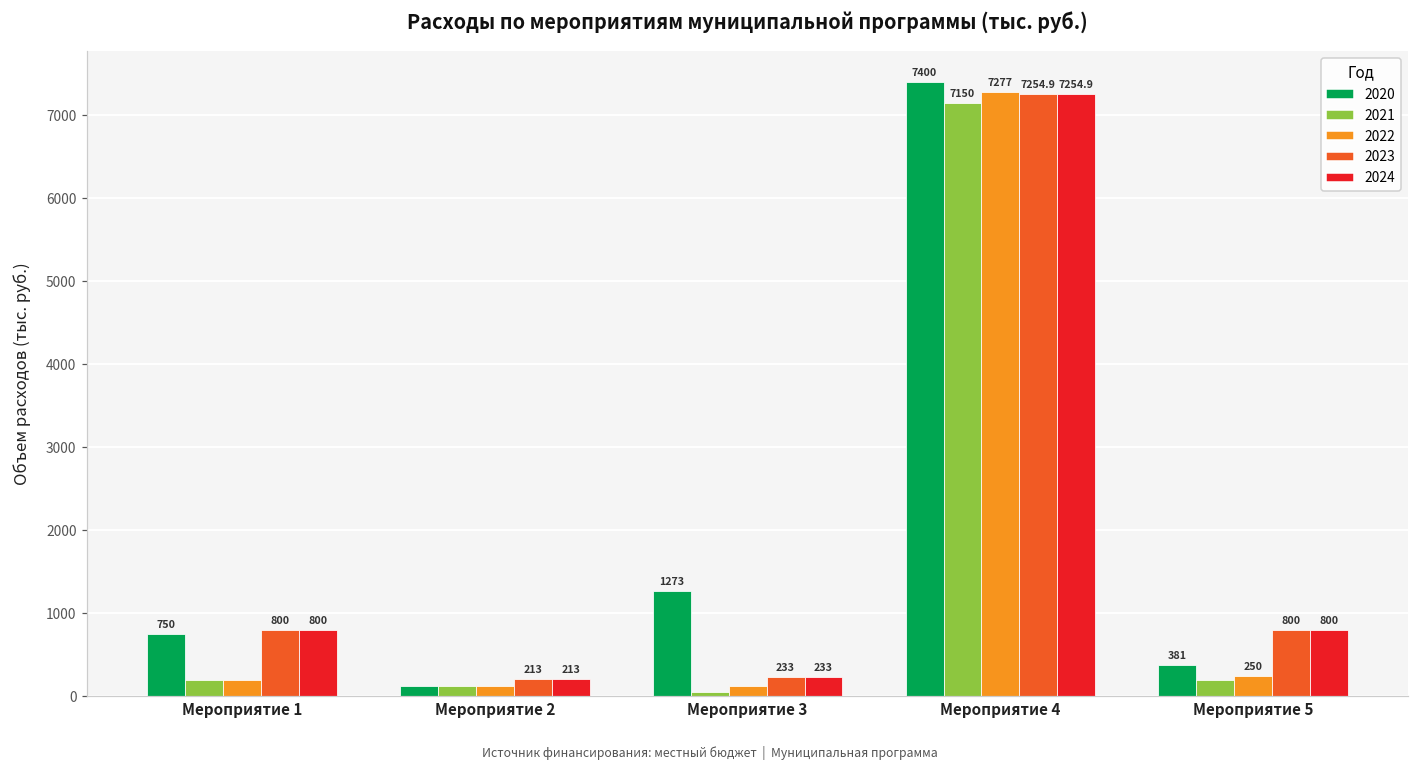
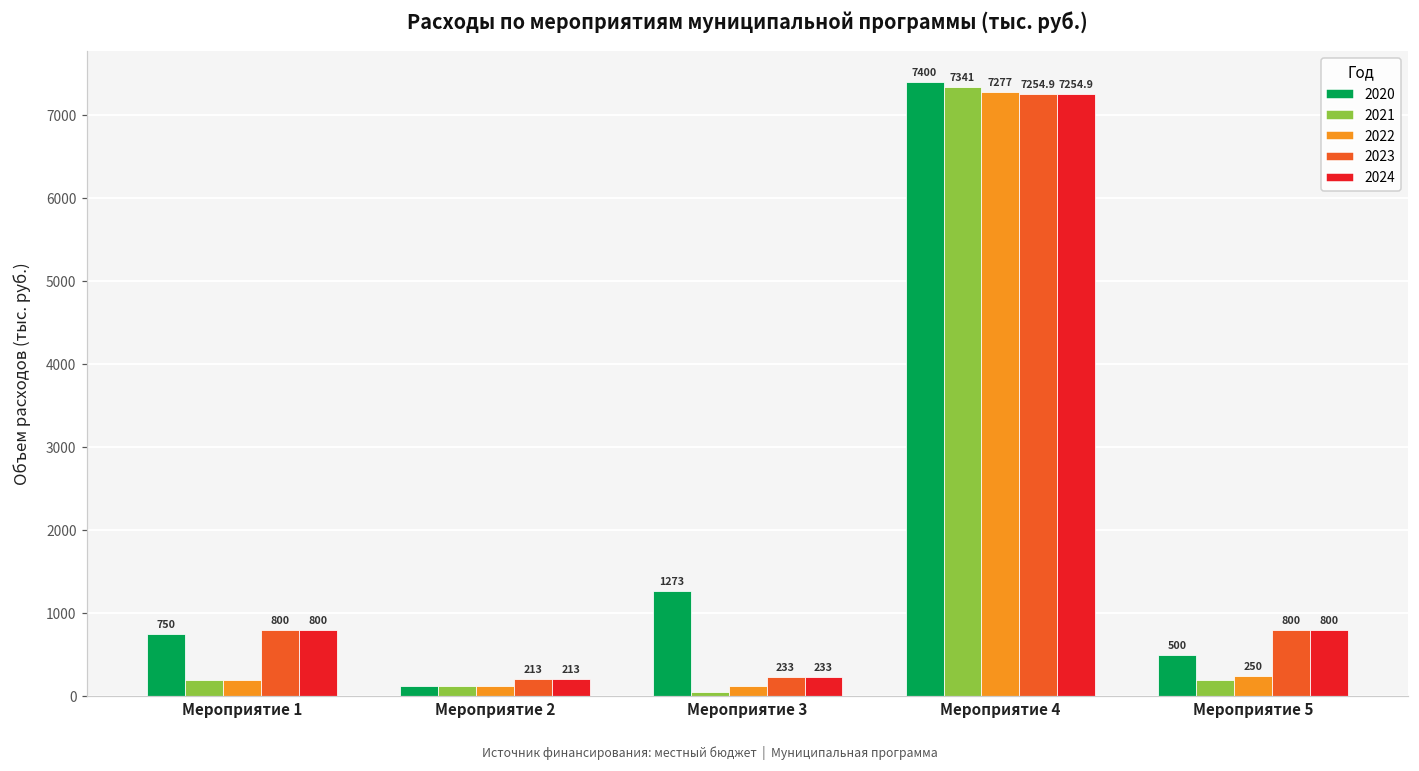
2021, Мероприятие 4: 7150 -> 7341
2020, Мероприятие 5: 381 -> 500
